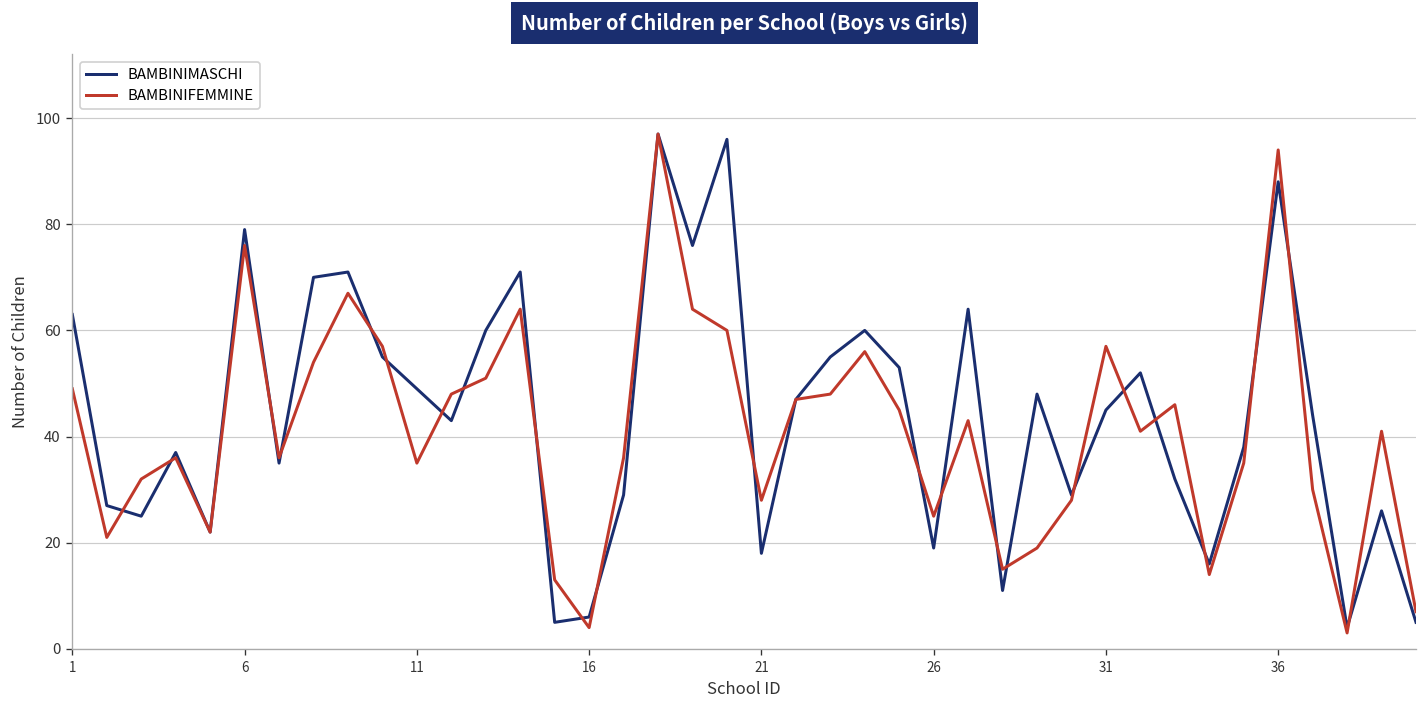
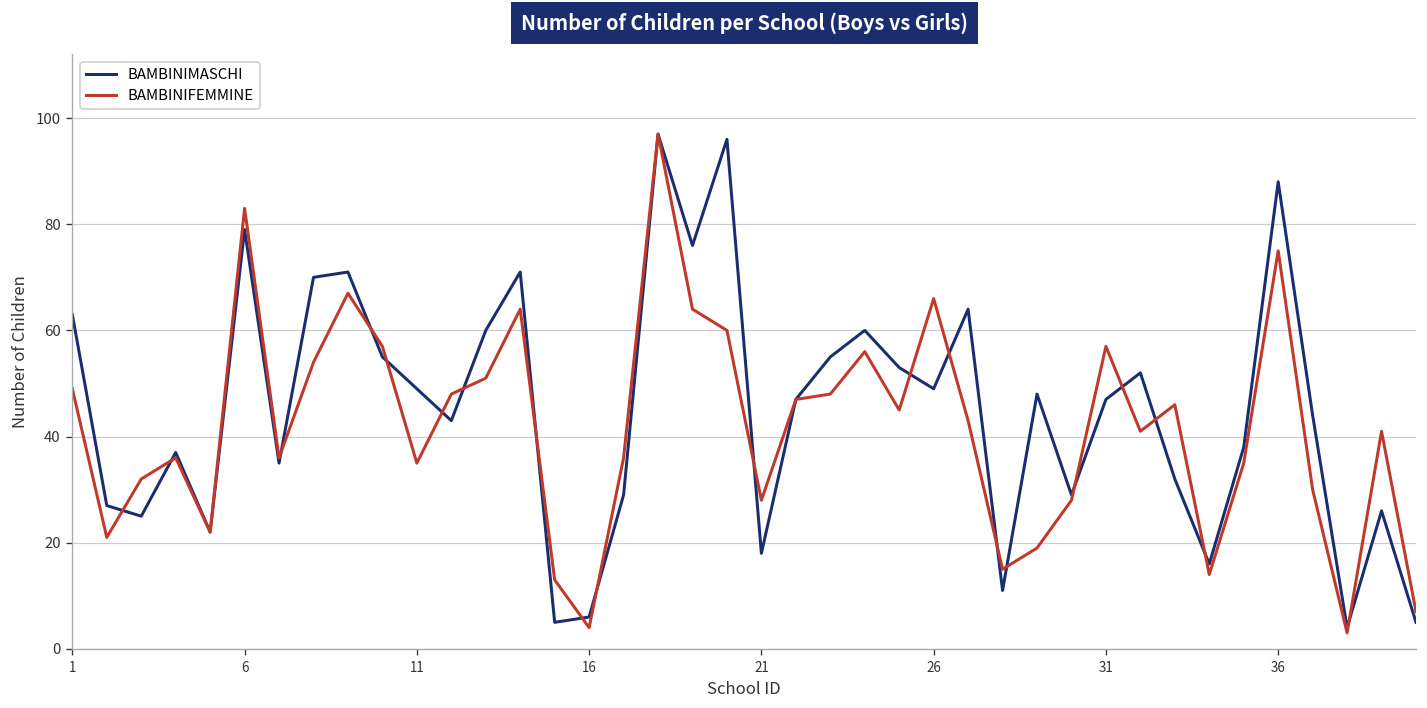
BAMBINIFEMMINE, 6: 76 -> 83
BAMBINIMASCHI, 26: 19 -> 49
BAMBINIFEMMINE, 26: 25 -> 66
BAMBINIMASCHI, 31: 45 -> 47
BAMBINIFEMMINE, 36: 94 -> 75
